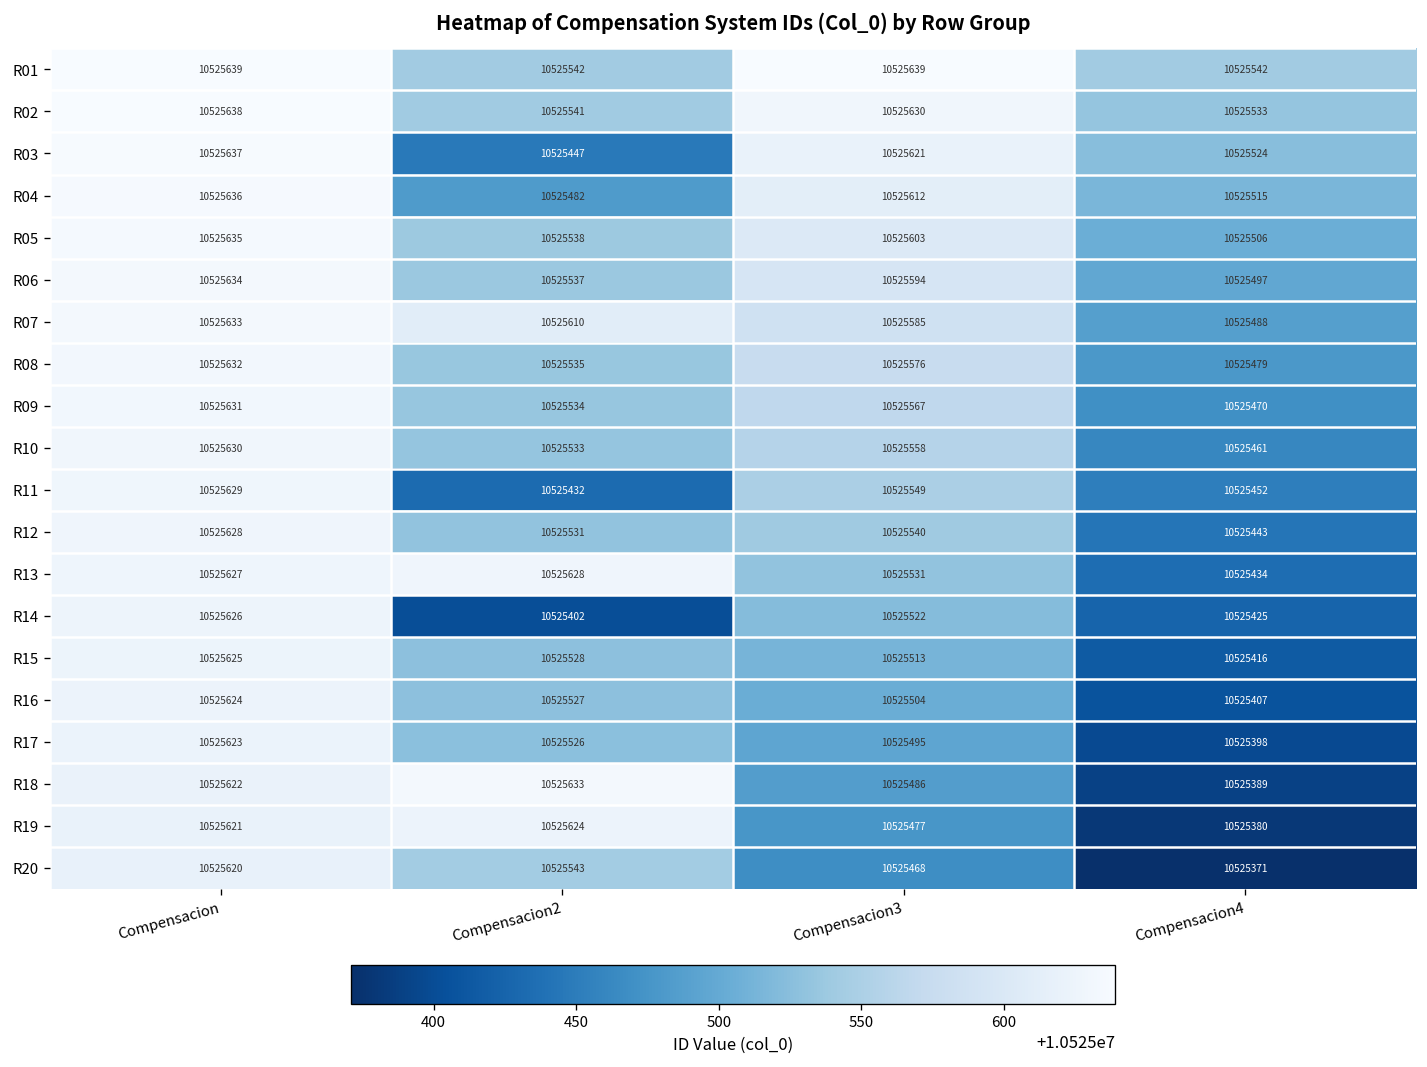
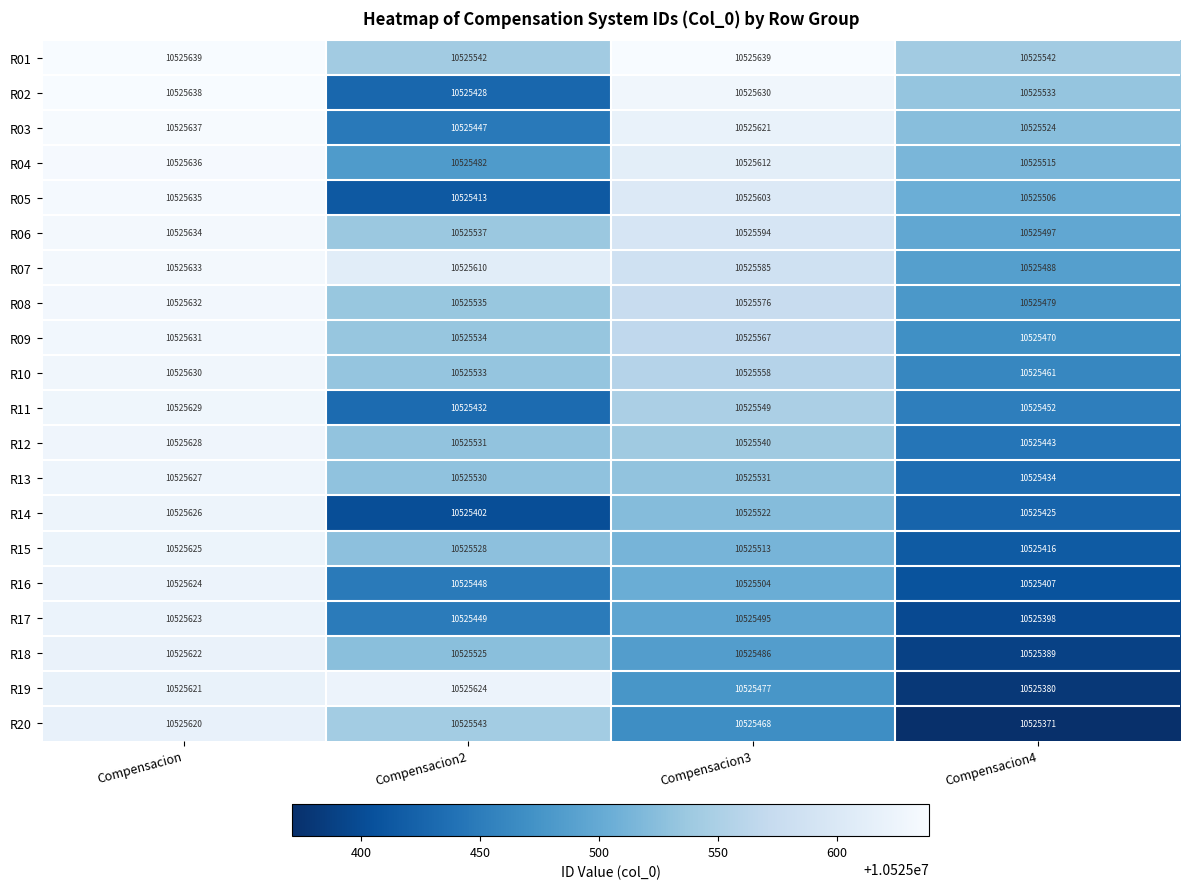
R02, Compensacion2: 10525541 -> 10525428
R05, Compensacion2: 10525538 -> 10525413
R13, Compensacion2: 10525628 -> 10525530
R16, Compensacion2: 10525527 -> 10525448
R17, Compensacion2: 10525526 -> 10525449
R18, Compensacion2: 10525633 -> 10525525
